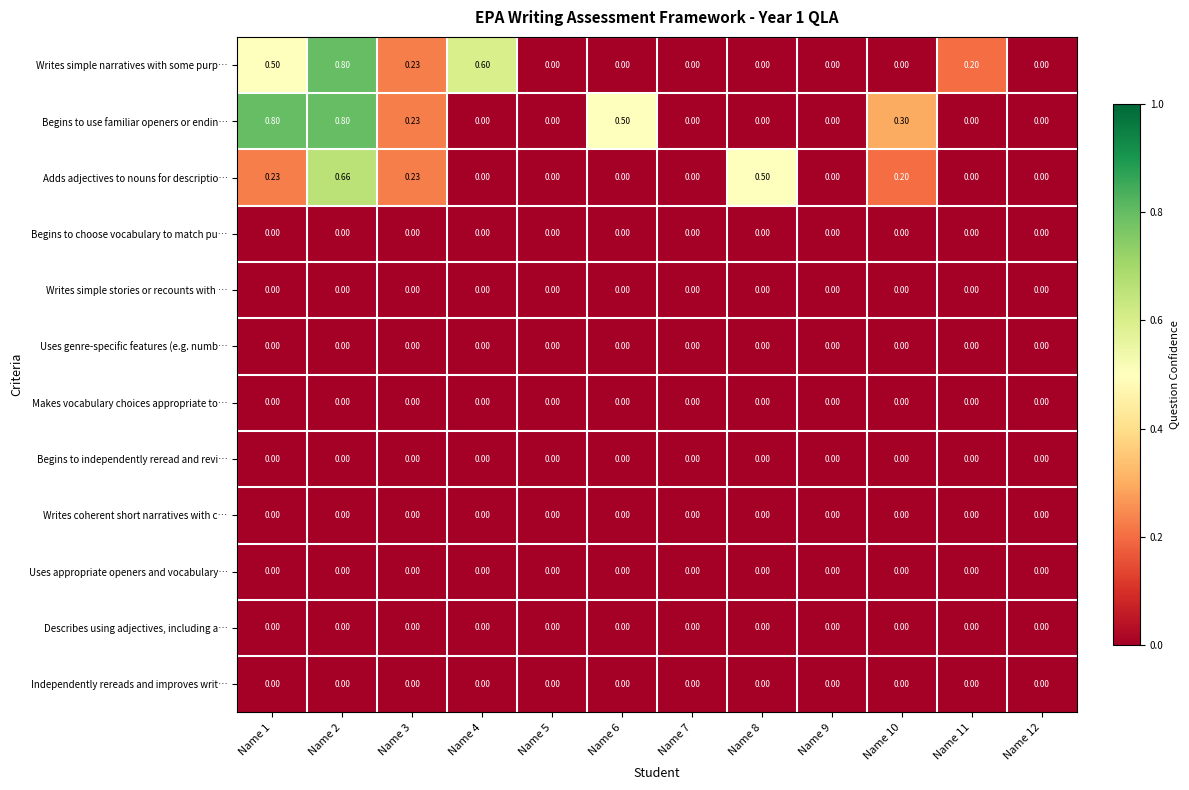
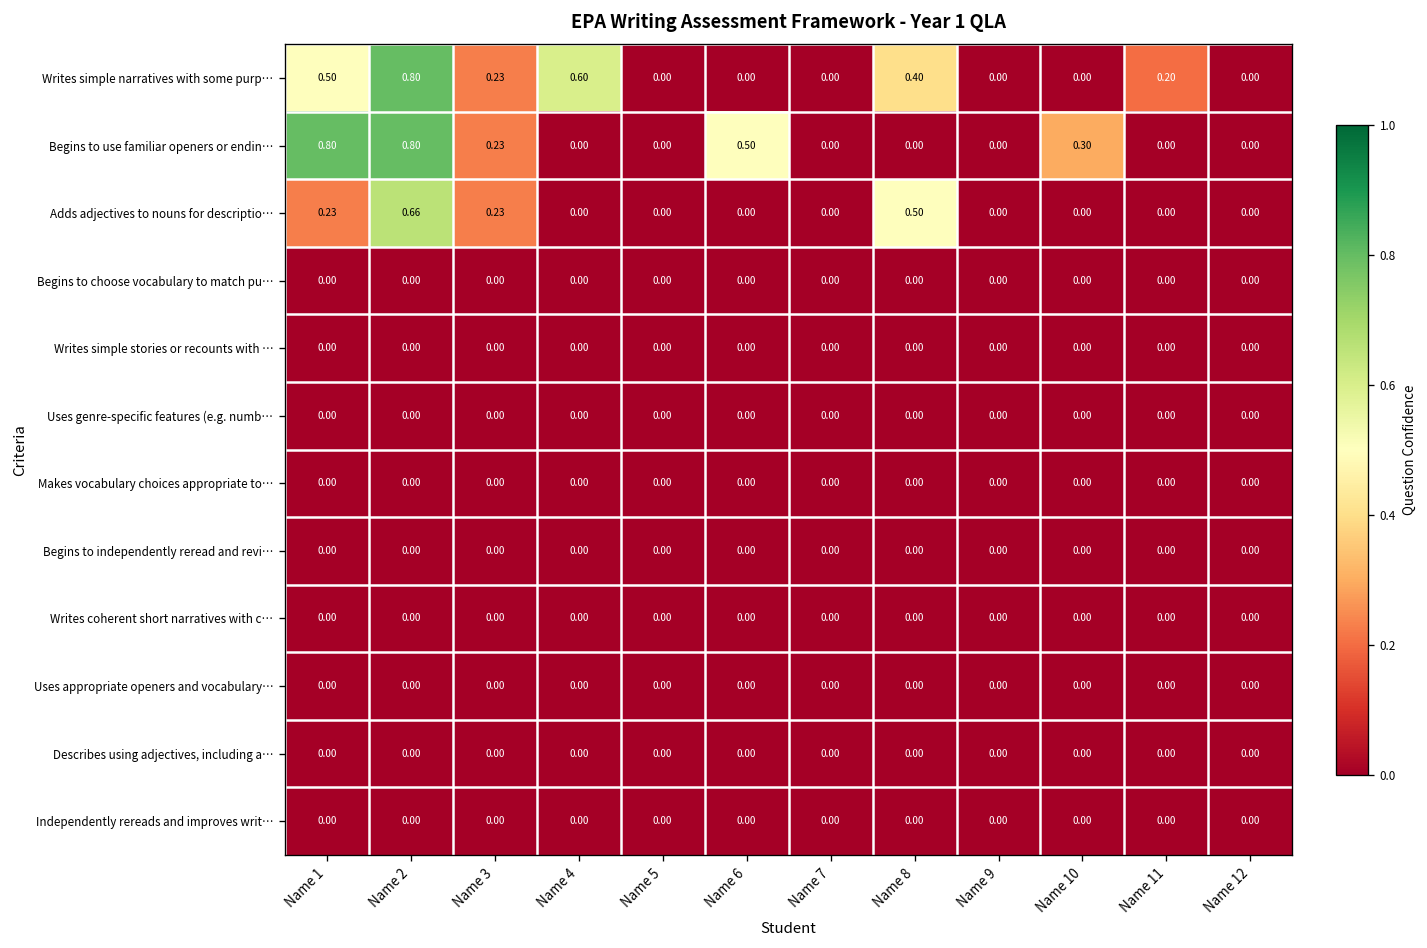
Writes simple narratives with some purp…, Name 8: 0.00 -> 0.40
Adds adjectives to nouns for descriptio…, Name 10: 0.20 -> 0.00
